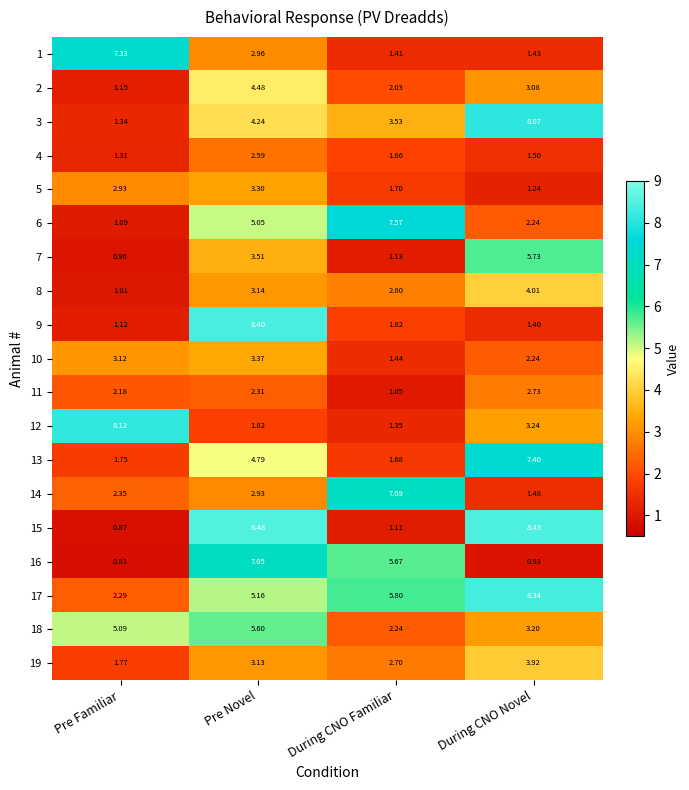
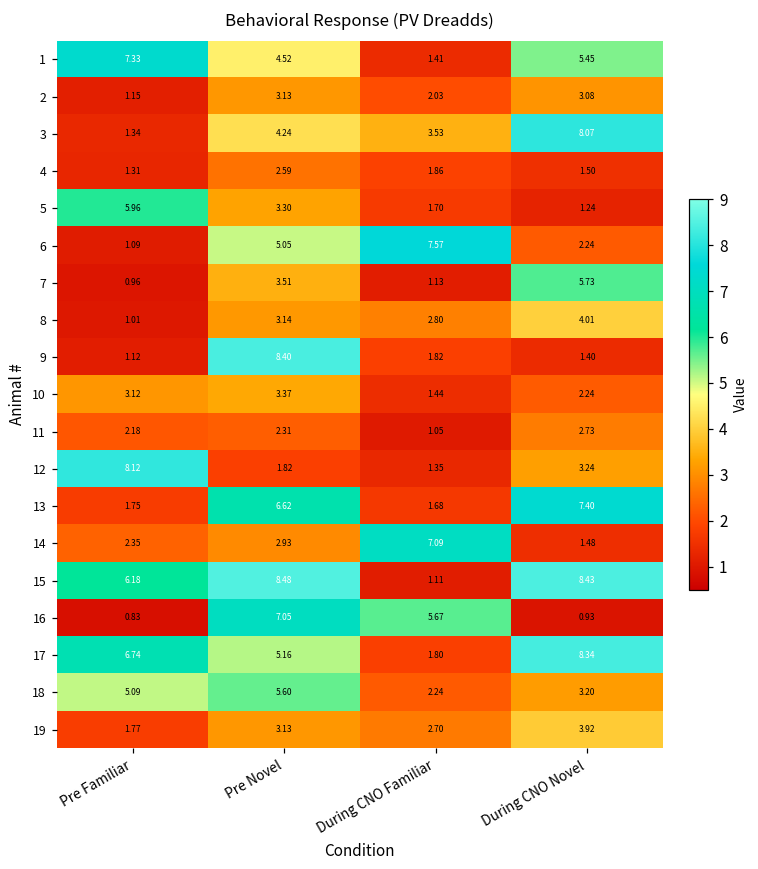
1, Pre Novel: 2.96 -> 4.52
1, During CNO Novel: 1.43 -> 5.45
2, Pre Novel: 4.48 -> 3.13
5, Pre Familiar: 2.93 -> 5.96
13, Pre Novel: 4.79 -> 6.62
15, Pre Familiar: 0.87 -> 6.18
17, Pre Familiar: 2.29 -> 6.74
17, During CNO Familiar: 5.80 -> 1.80
